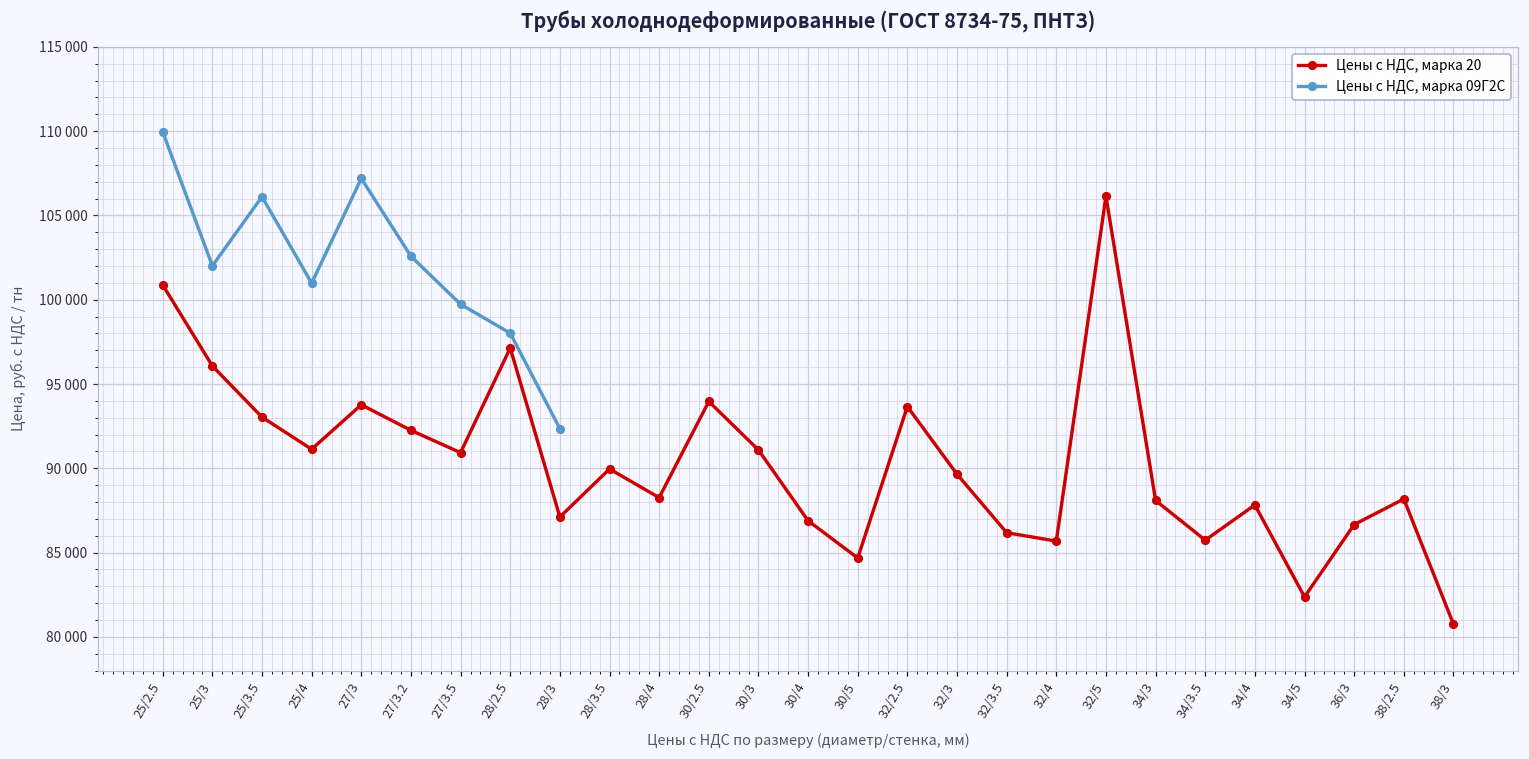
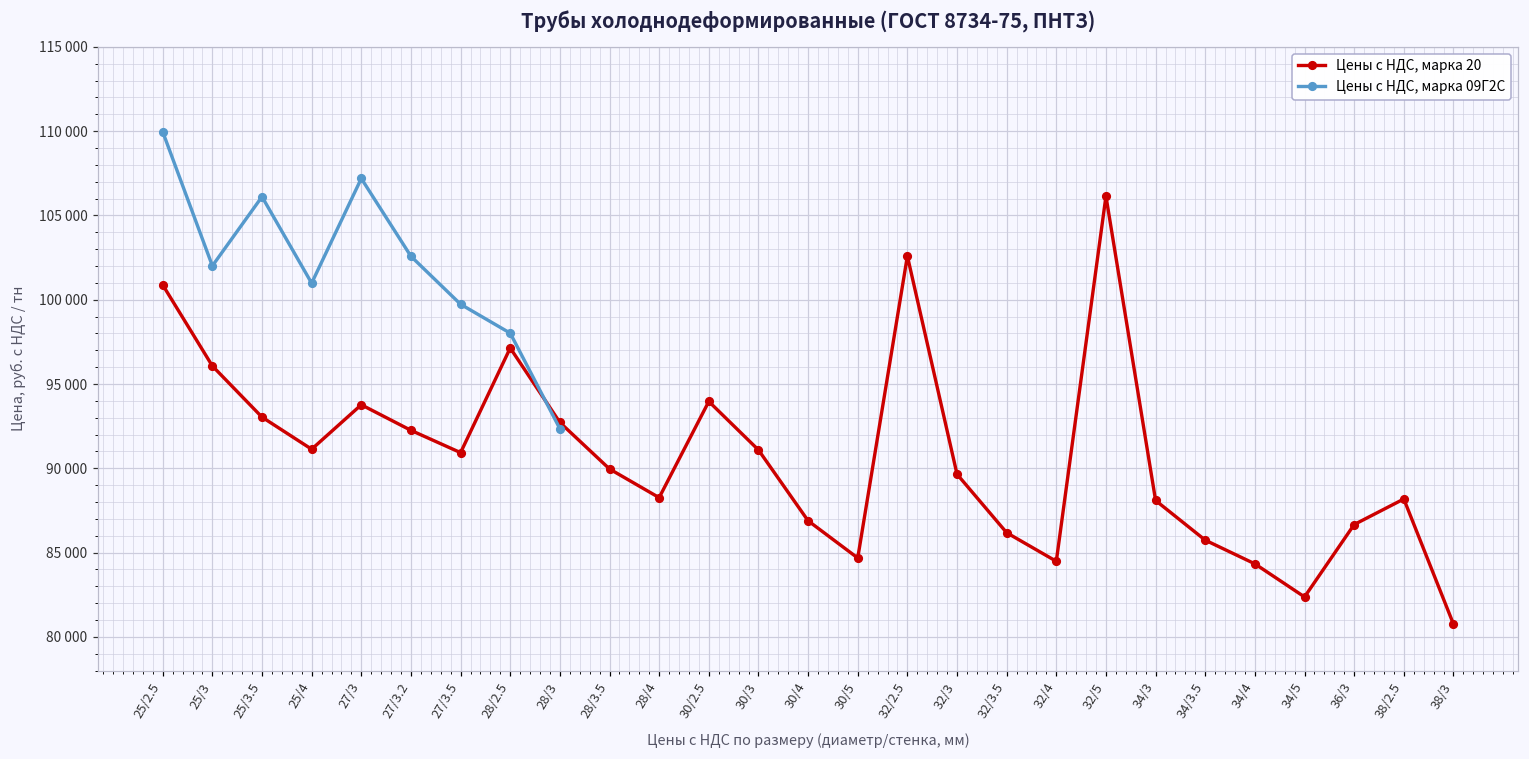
Цены с НДС, марка 20, 28/3: 87100 -> 92700
Цены с НДС, марка 20, 32/2.5: 93700 -> 102600
Цены с НДС, марка 20, 32/4: 85700 -> 84500
Цены с НДС, марка 20, 34/4: 87800 -> 84300
